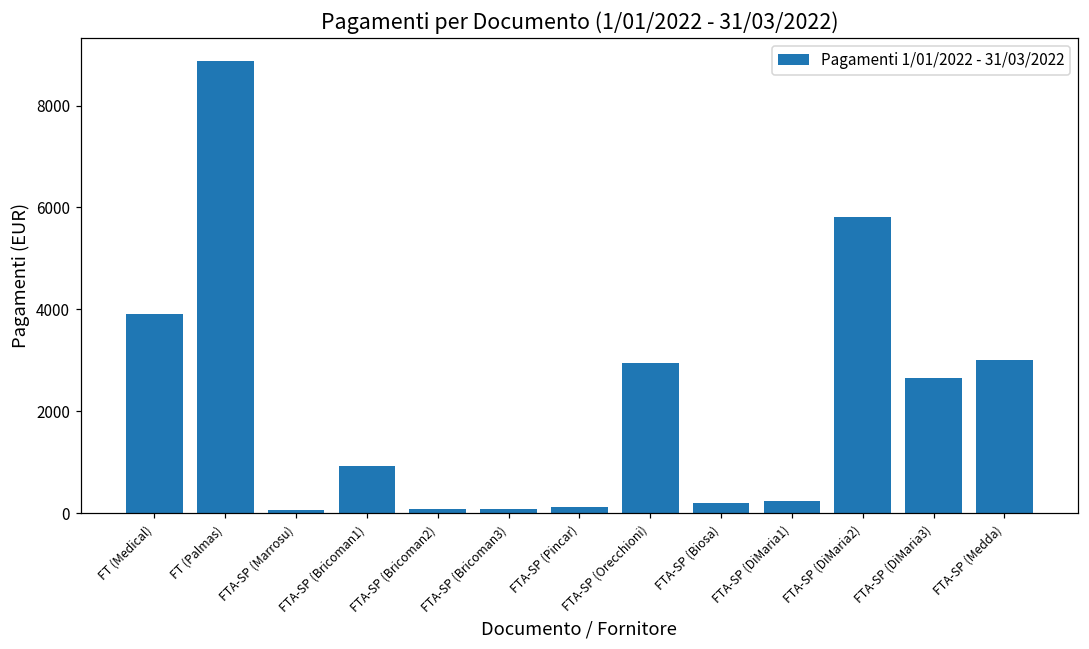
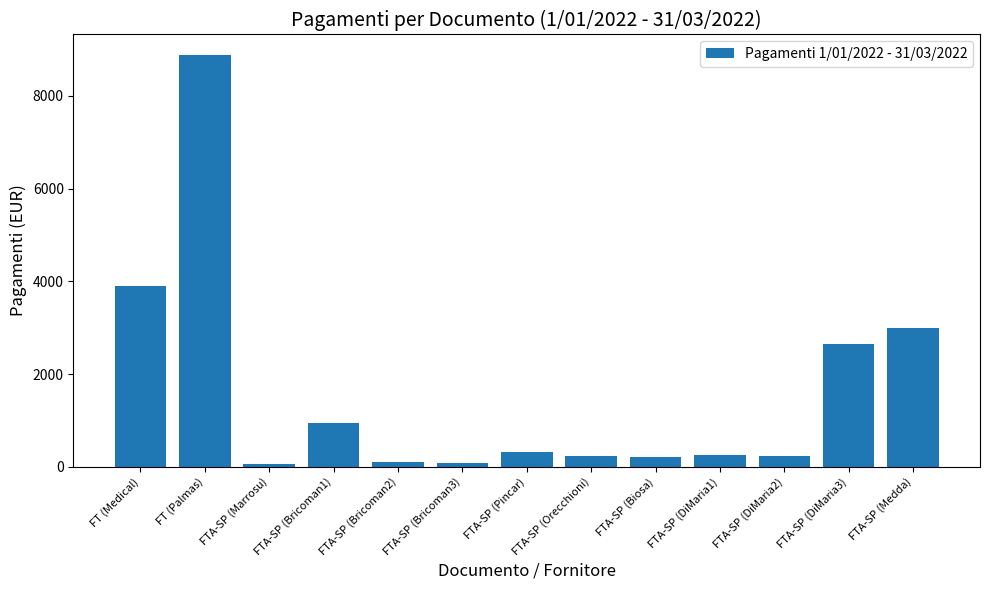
FTA-SP (Pincar): 100 -> 300
FTA-SP (Orecchioni): 3000 -> 200
FTA-SP (DiMaria2): 5800 -> 200
